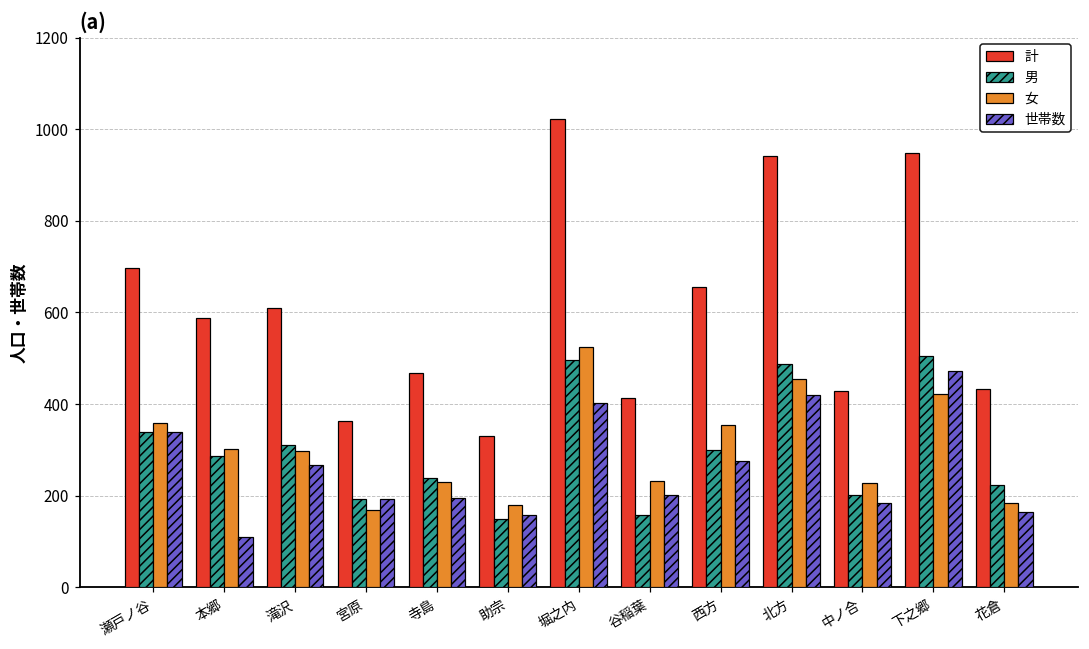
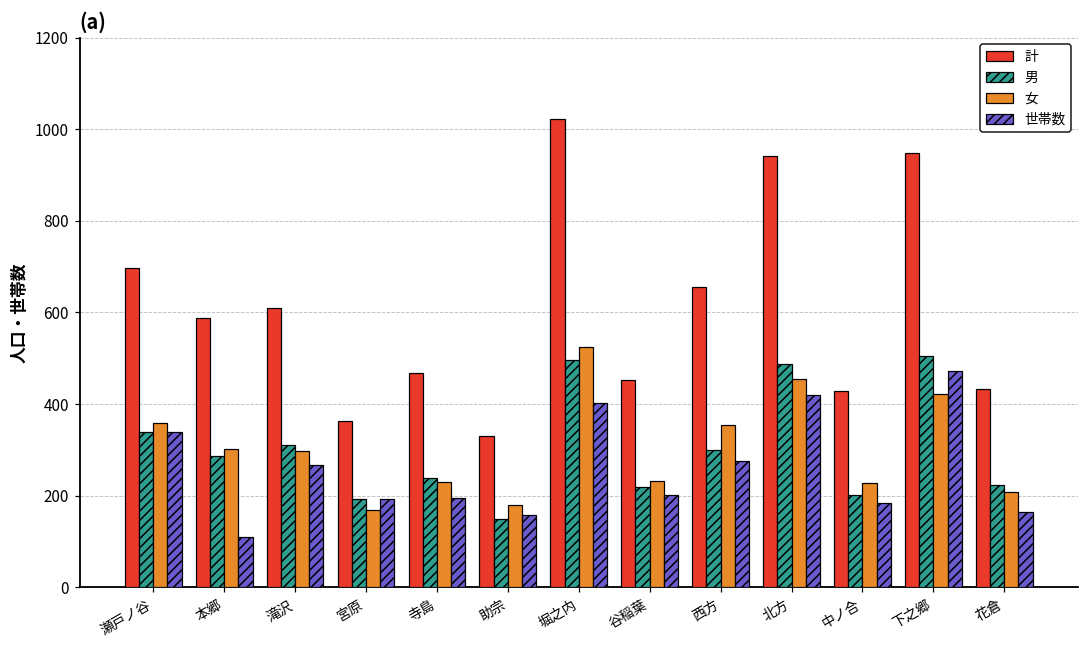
計, 谷稲葉: 410 -> 450
男, 谷稲葉: 160 -> 220
女, 花倉: 180 -> 210
